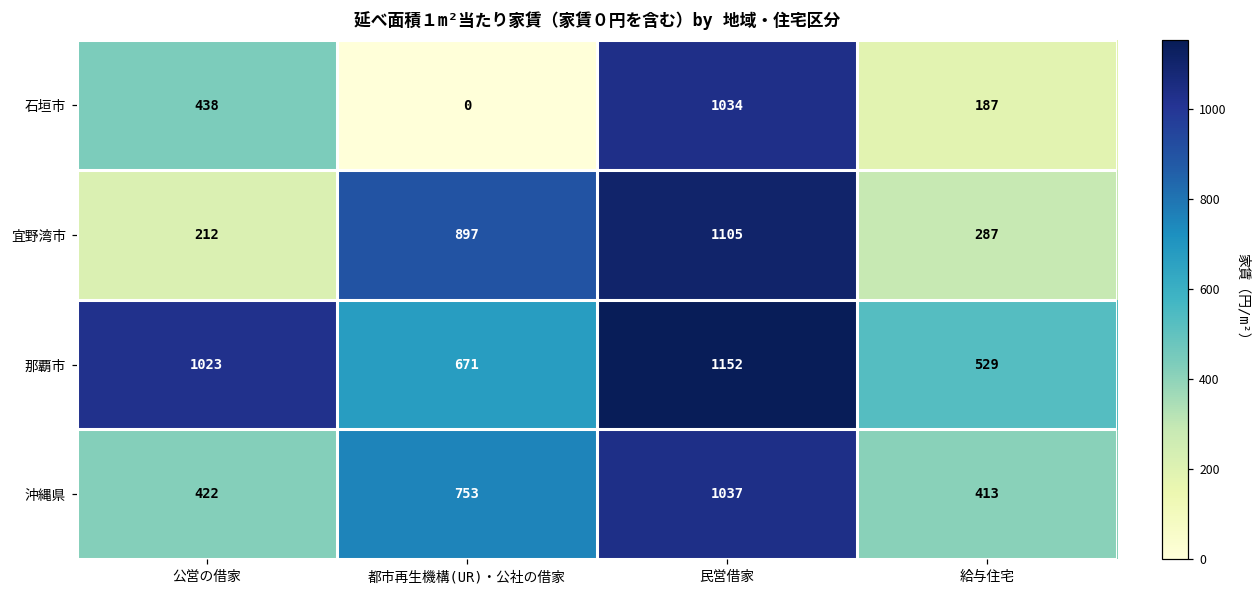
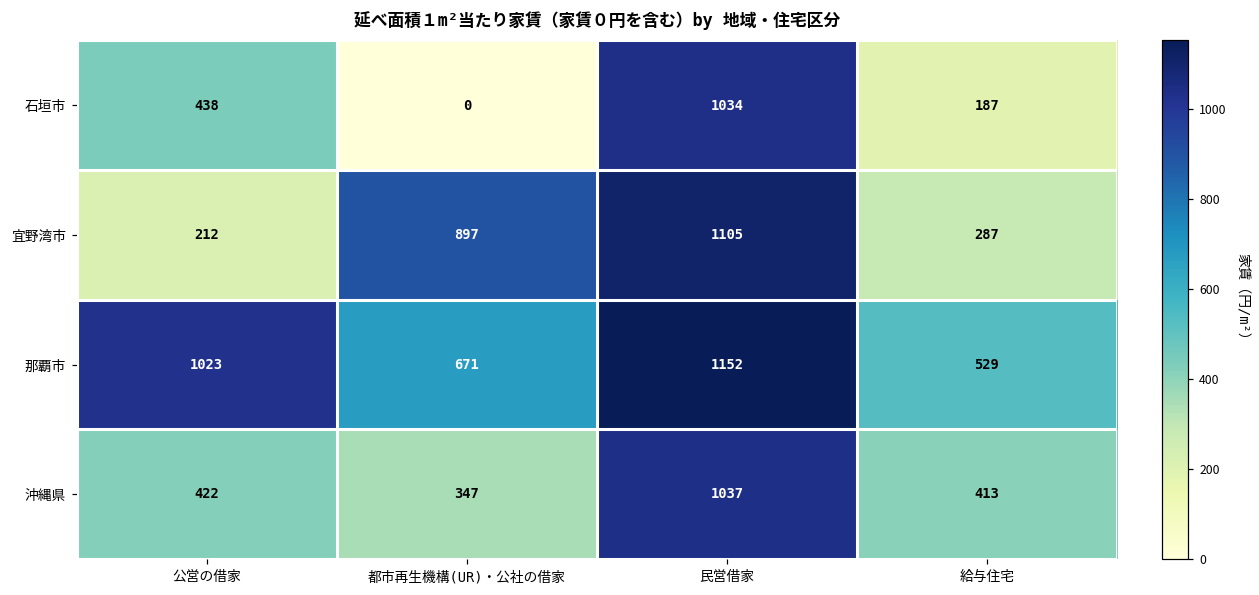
沖縄県, 都市再生機構(UR)・公社の借家: 753 -> 347
